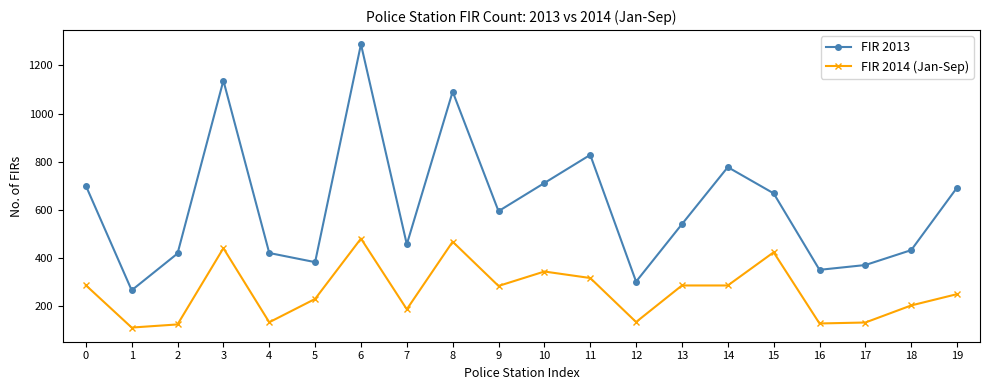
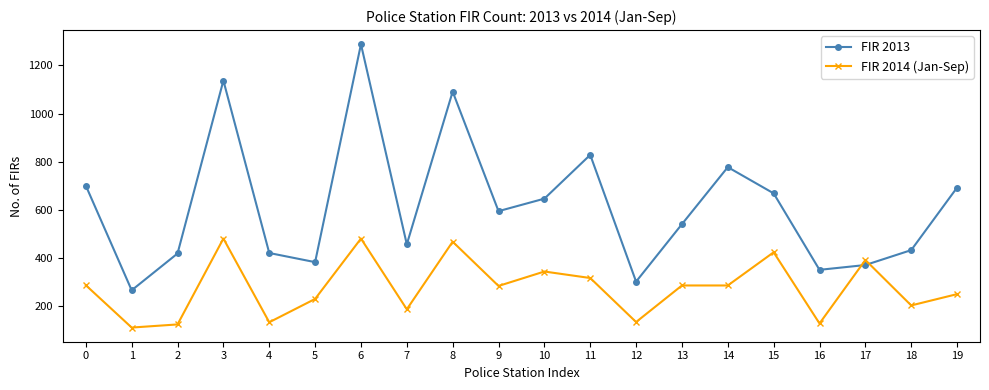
FIR 2014 (Jan-Sep), 3: 440 -> 480
FIR 2013, 10: 710 -> 650
FIR 2014 (Jan-Sep), 17: 130 -> 390
